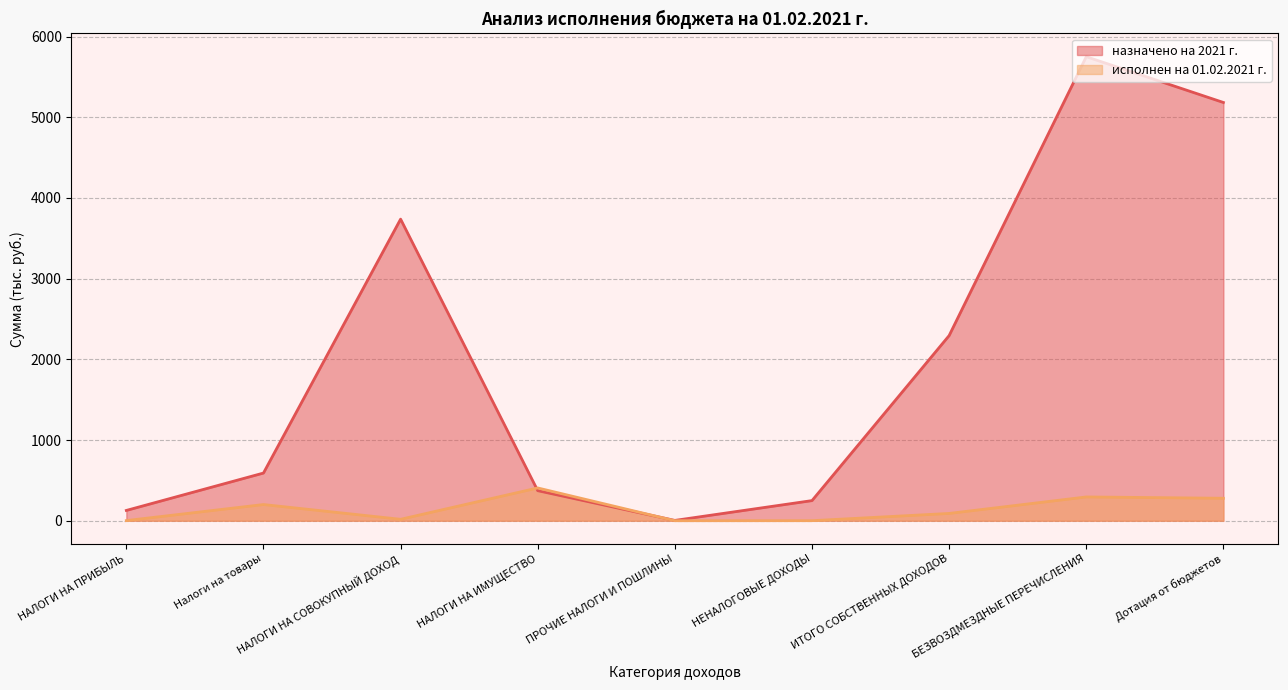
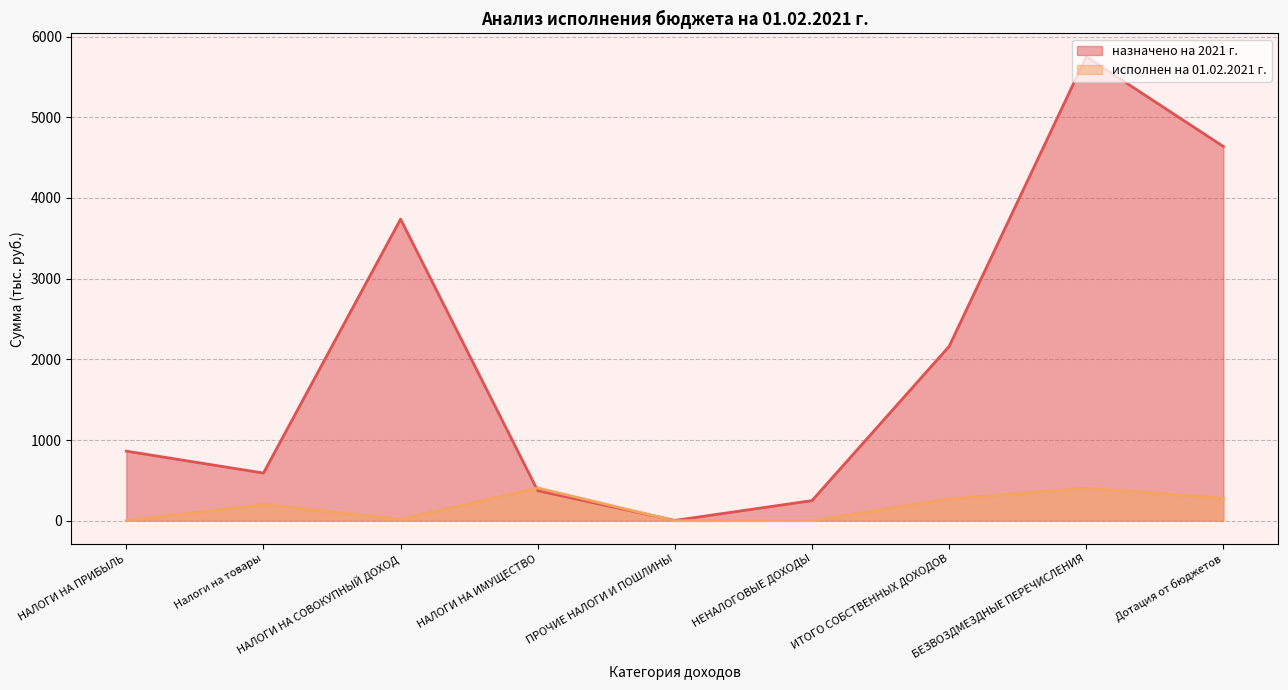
назначено на 2021 г., НАЛОГИ НА ПРИБЫЛЬ: 100 -> 900
назначено на 2021 г., ИТОГО СОБСТВЕННЫХ ДОХОДОВ: 2300 -> 2200
исполнен на 01.02.2021 г., ИТОГО СОБСТВЕННЫХ ДОХОДОВ: 100 -> 300
исполнен на 01.02.2021 г., БЕЗВОЗДМЕЗДНЫЕ ПЕРЕЧИСЛЕНИЯ: 300 -> 400
назначено на 2021 г., Дотация от бюджетов: 5200 -> 4600
